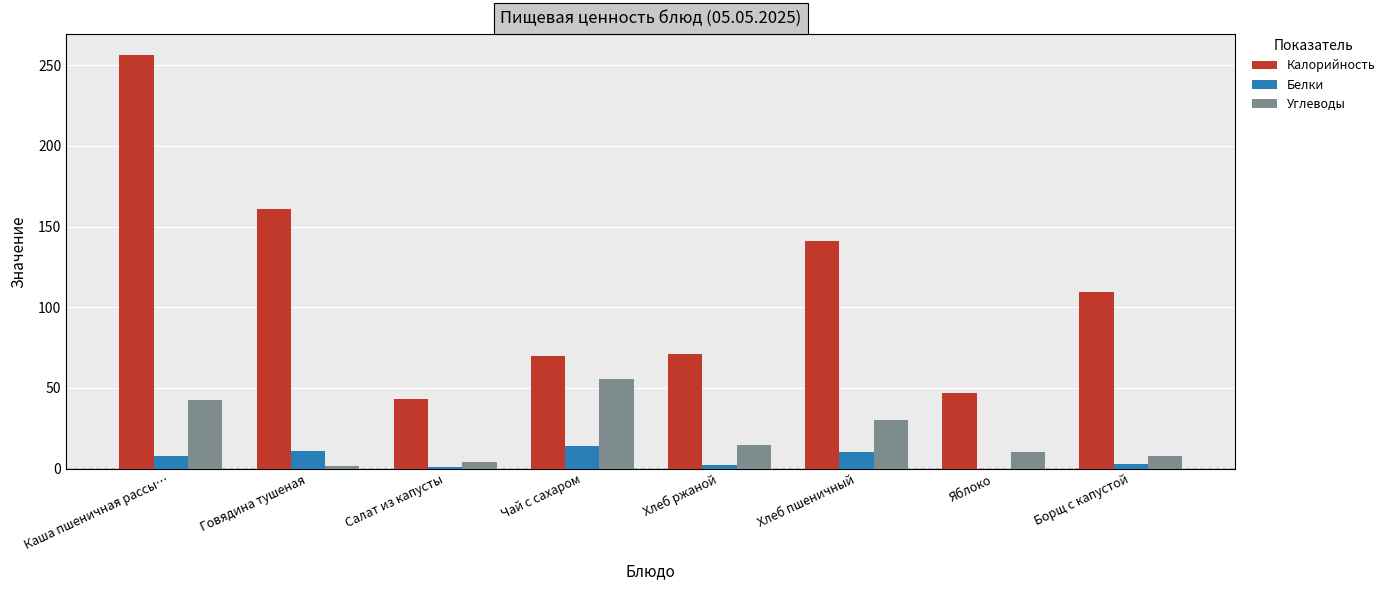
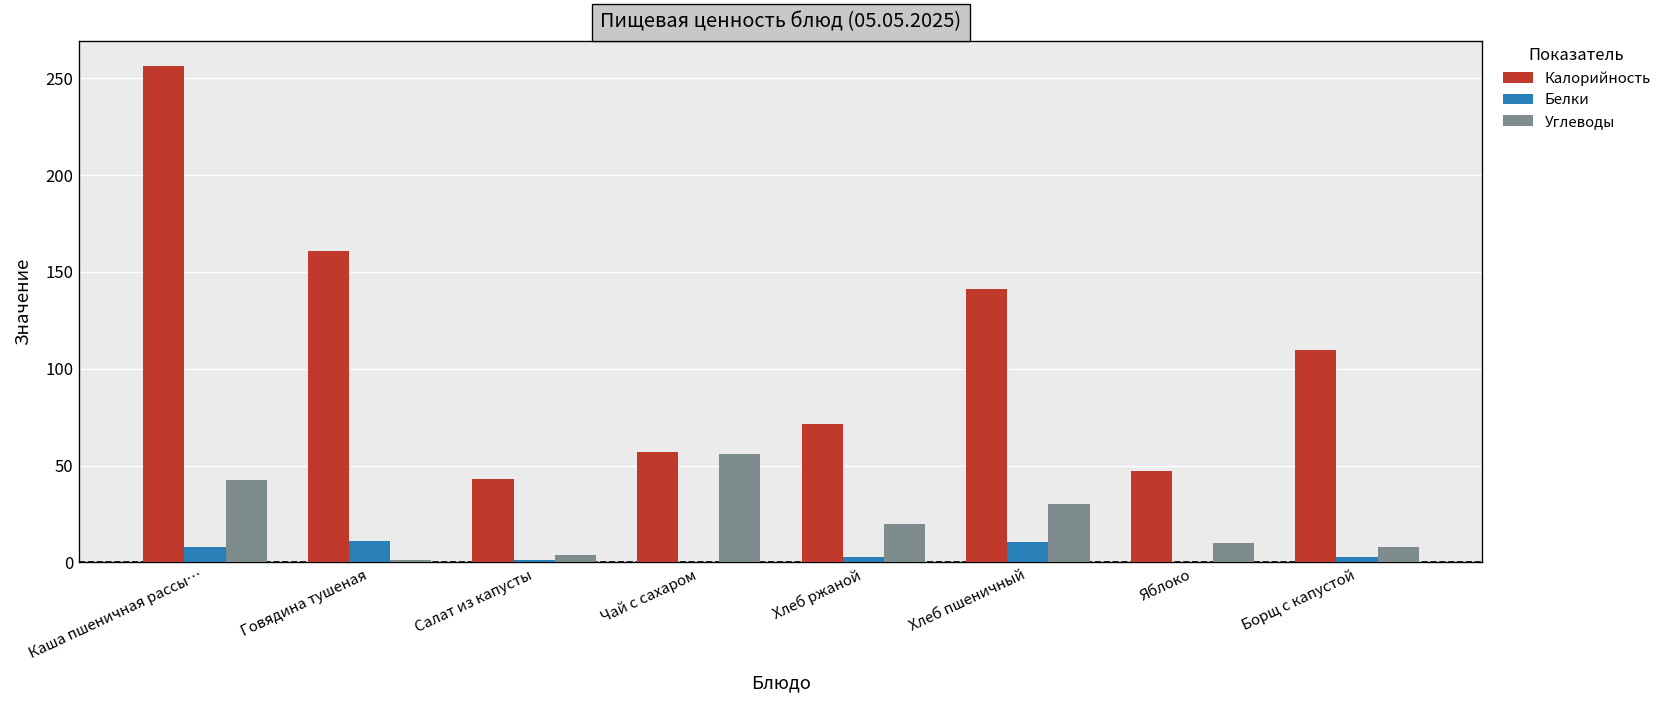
Калорийность, Чай с сахаром: 70 -> 57
Белки, Чай с сахаром: 14 -> 0
Углеводы, Хлеб ржаной: 14 -> 20
